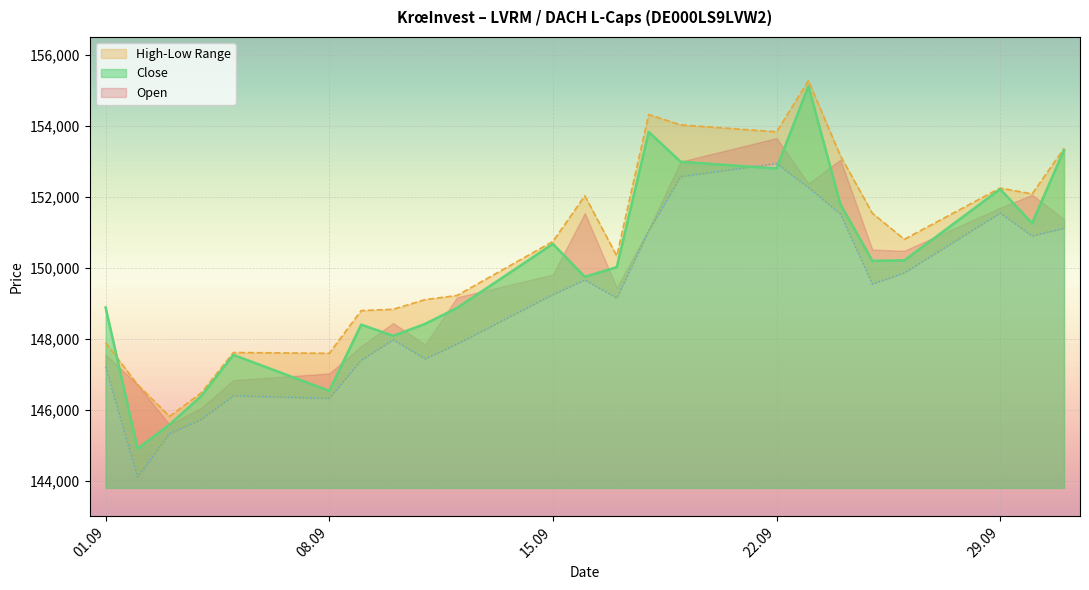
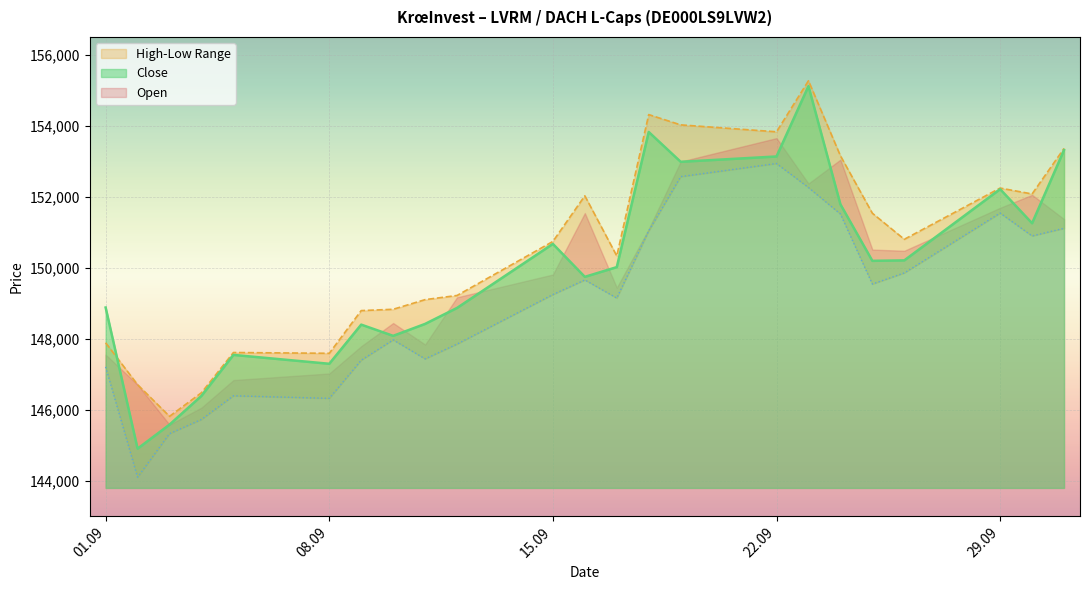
Close, 08.09: 146,500 -> 147,300
Close, 22.09: 152,800 -> 153,100
